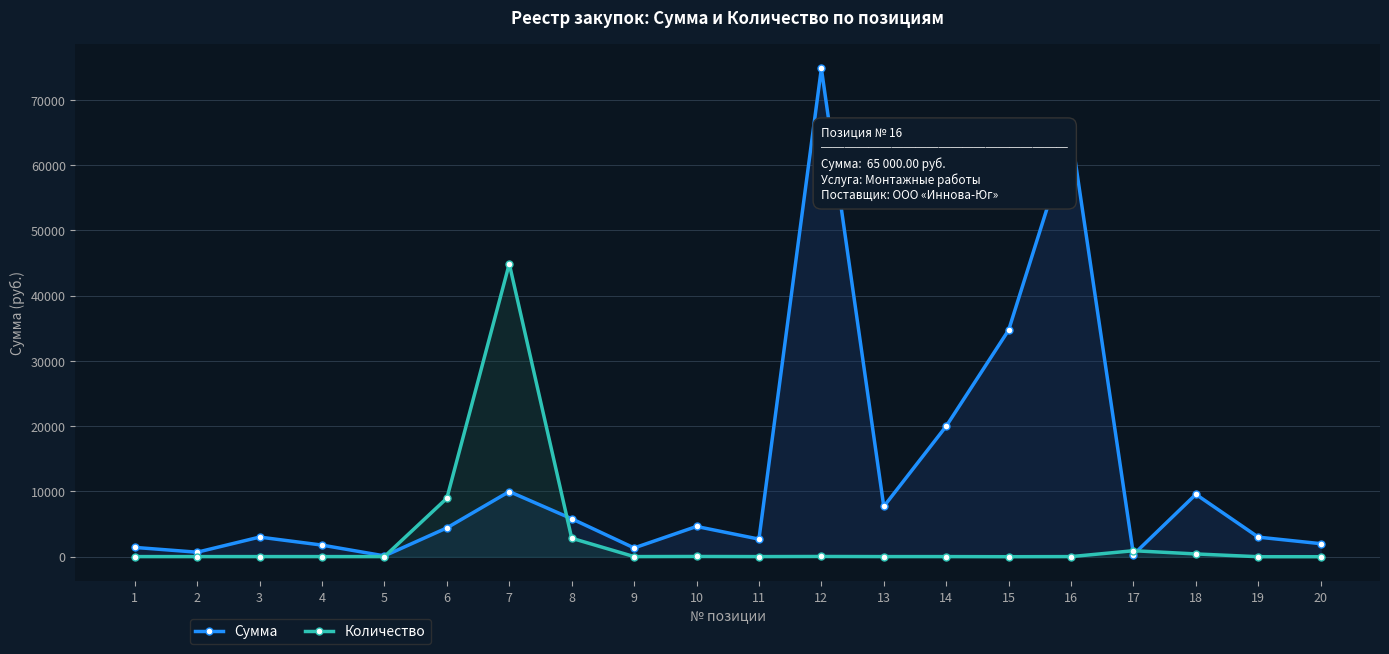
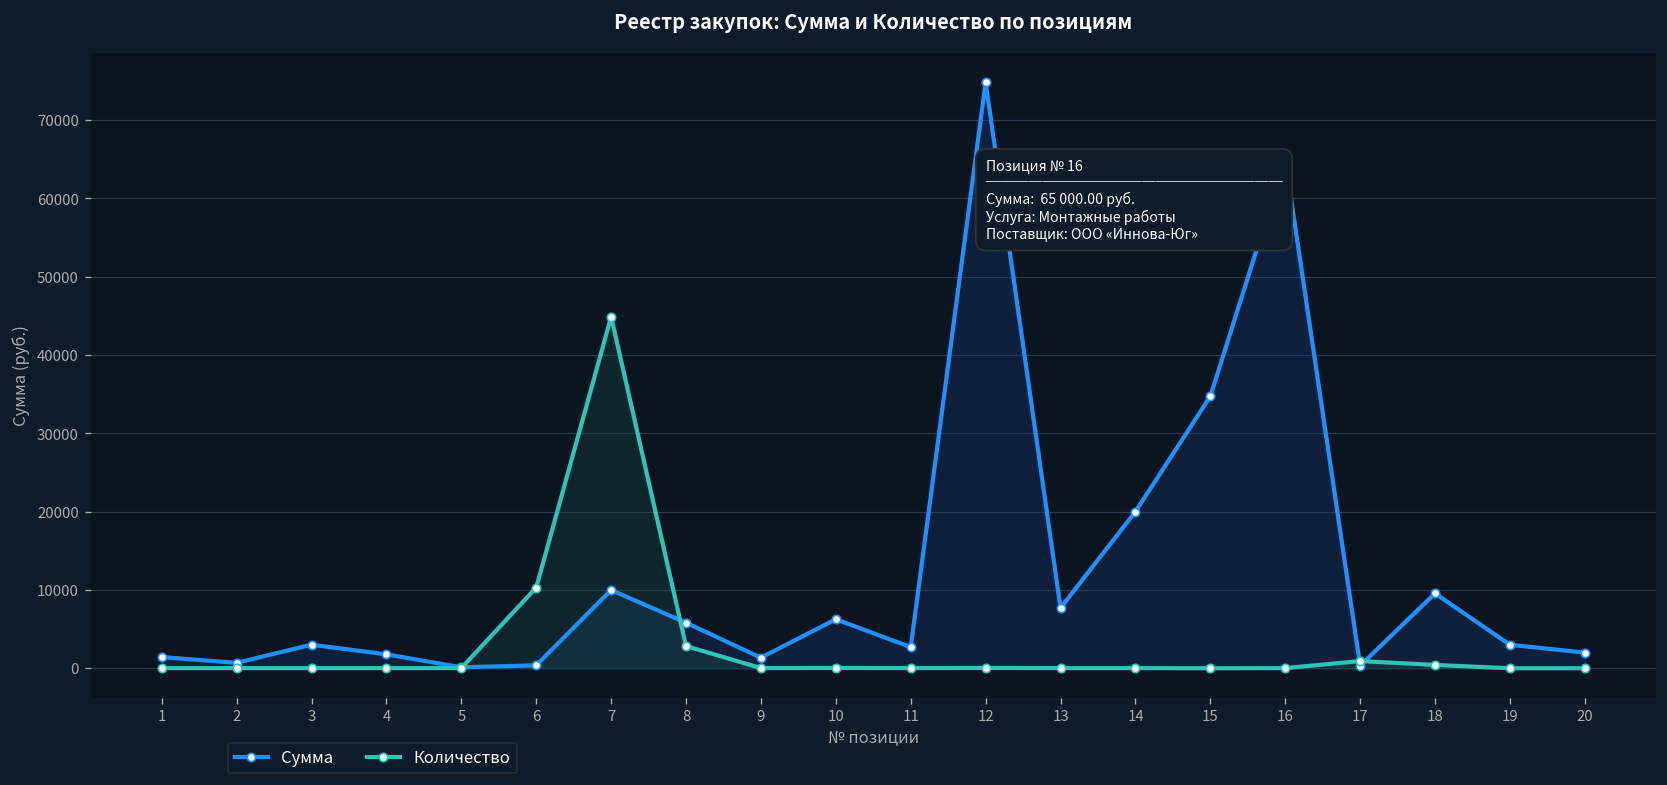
Сумма, 6: 4000 -> 0
Количество, 6: 9000 -> 10000
Сумма, 10: 5000 -> 6000
